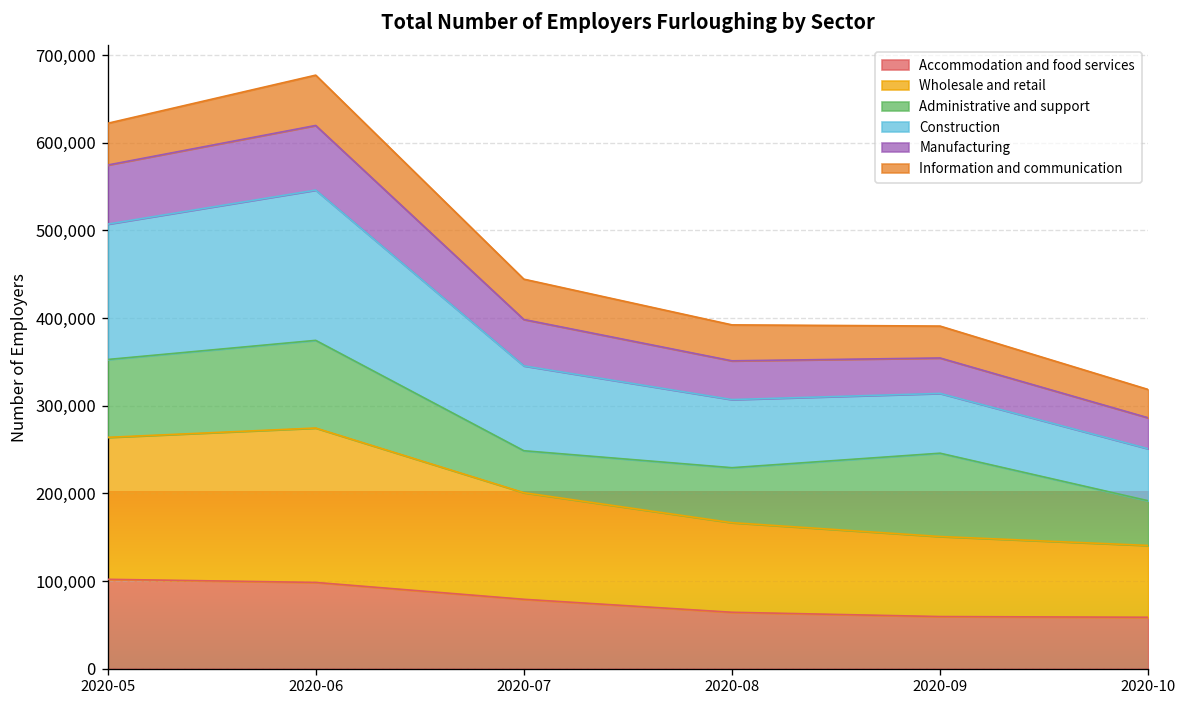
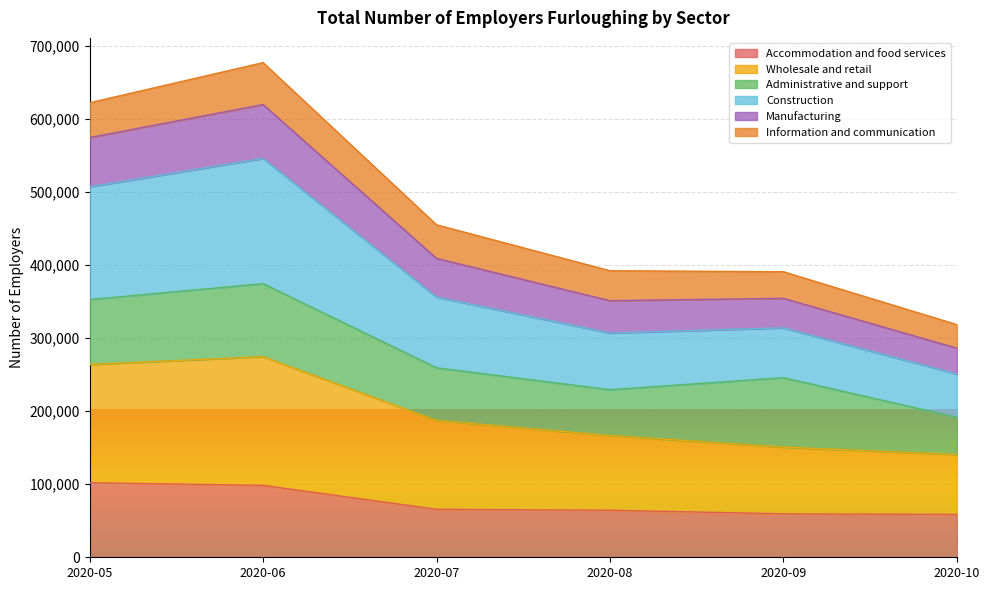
Accommodation and food services, 2020-07: 80,000 -> 70,000
Administrative and support, 2020-07: 50,000 -> 70,000
